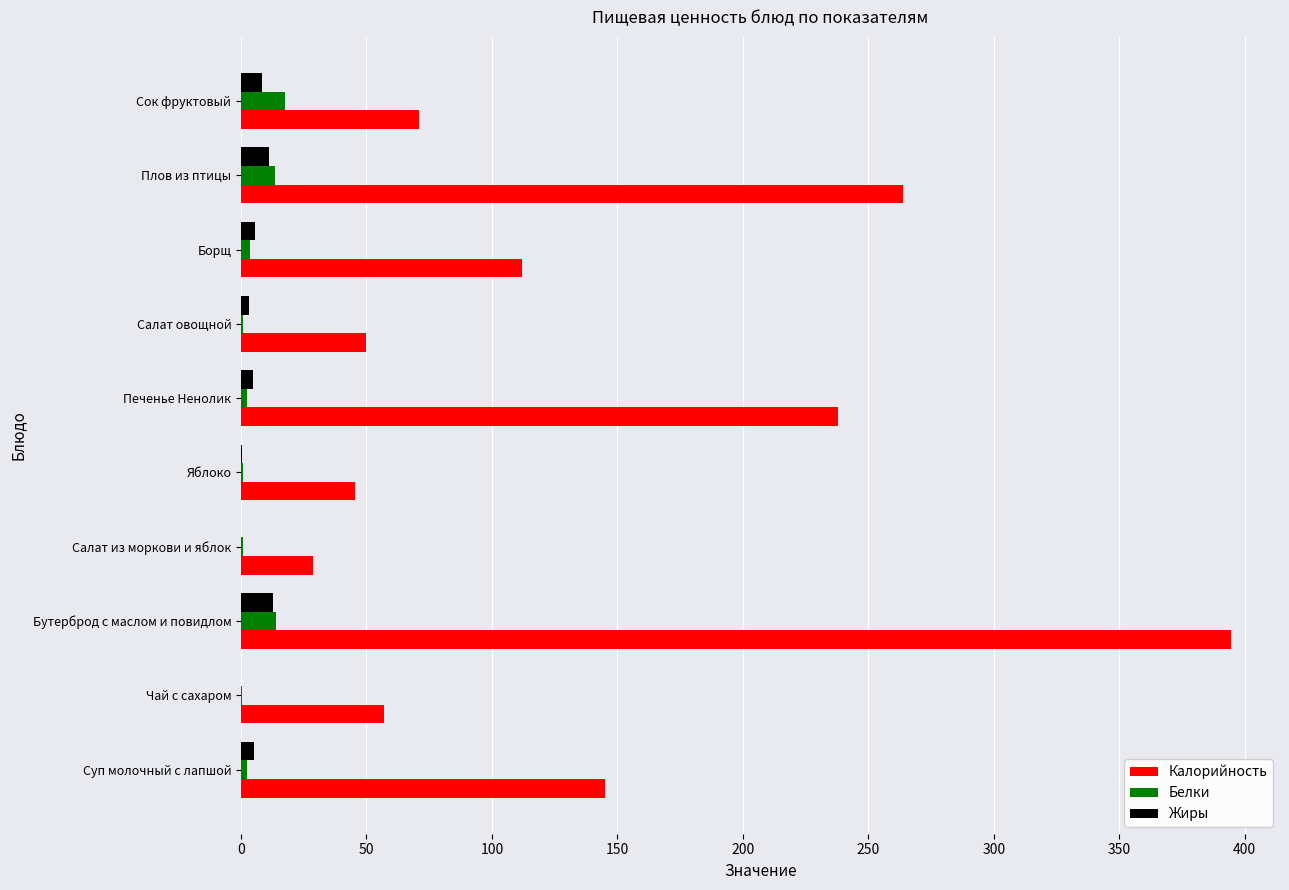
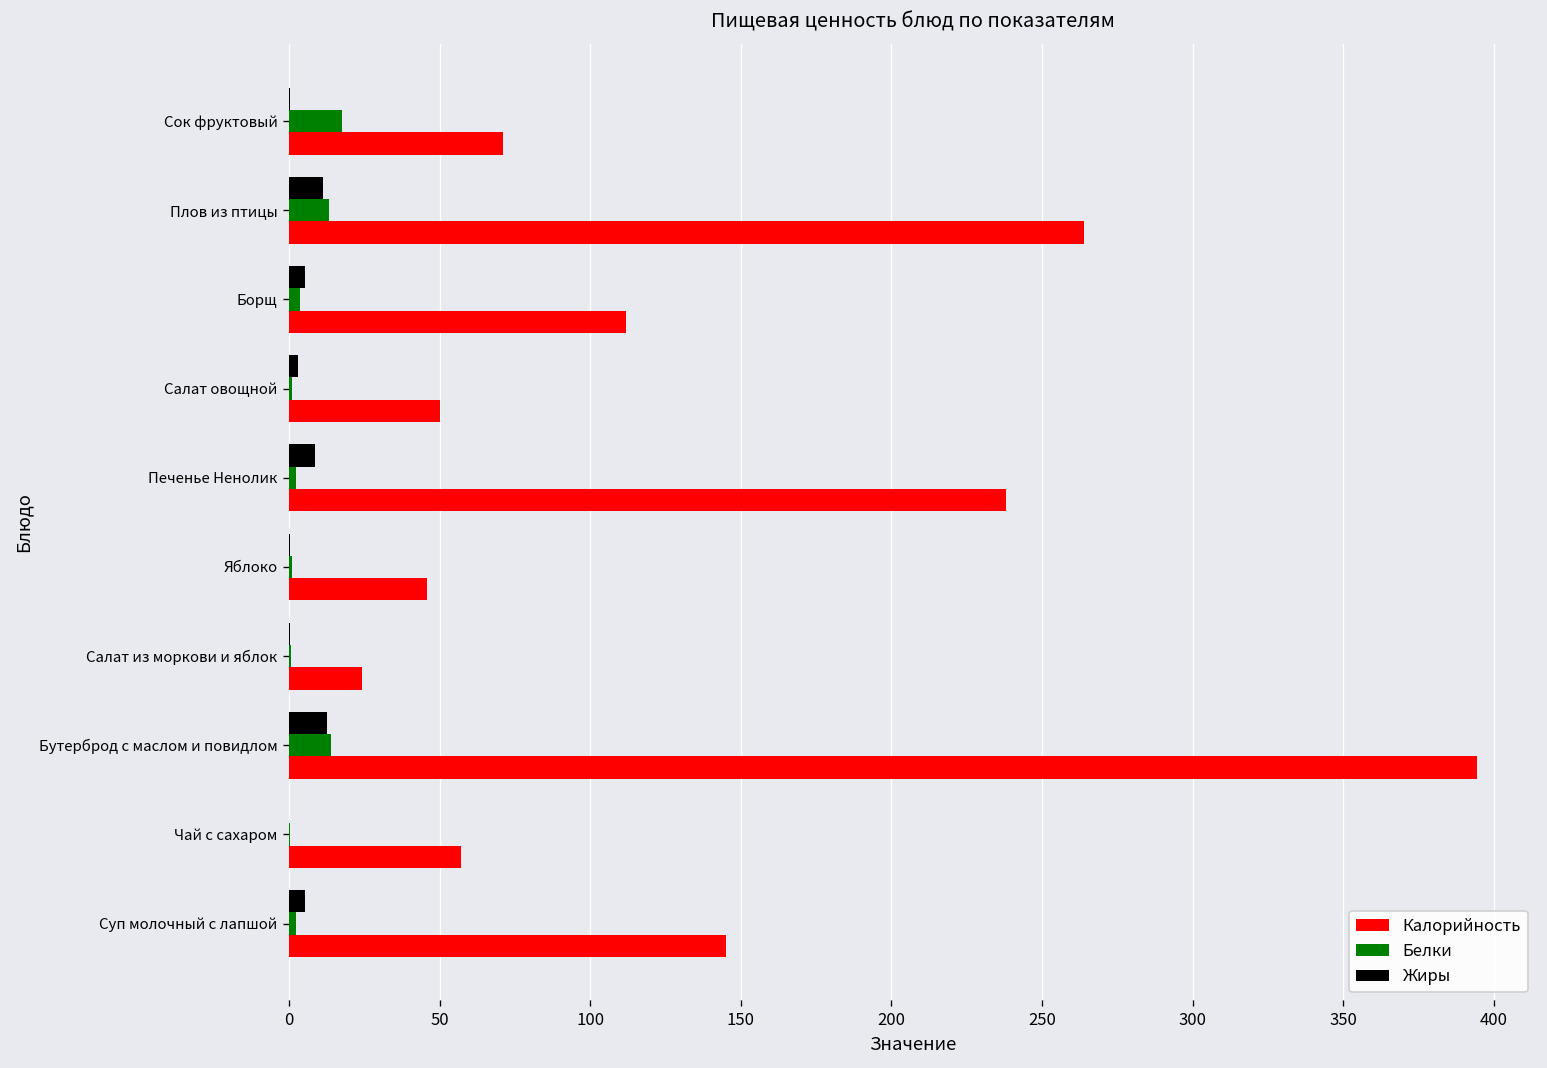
Жиры, Сок фруктовый: 8 -> 0
Жиры, Печенье Ненолик: 5 -> 9
Калорийность, Салат из моркови и яблок: 29 -> 24
